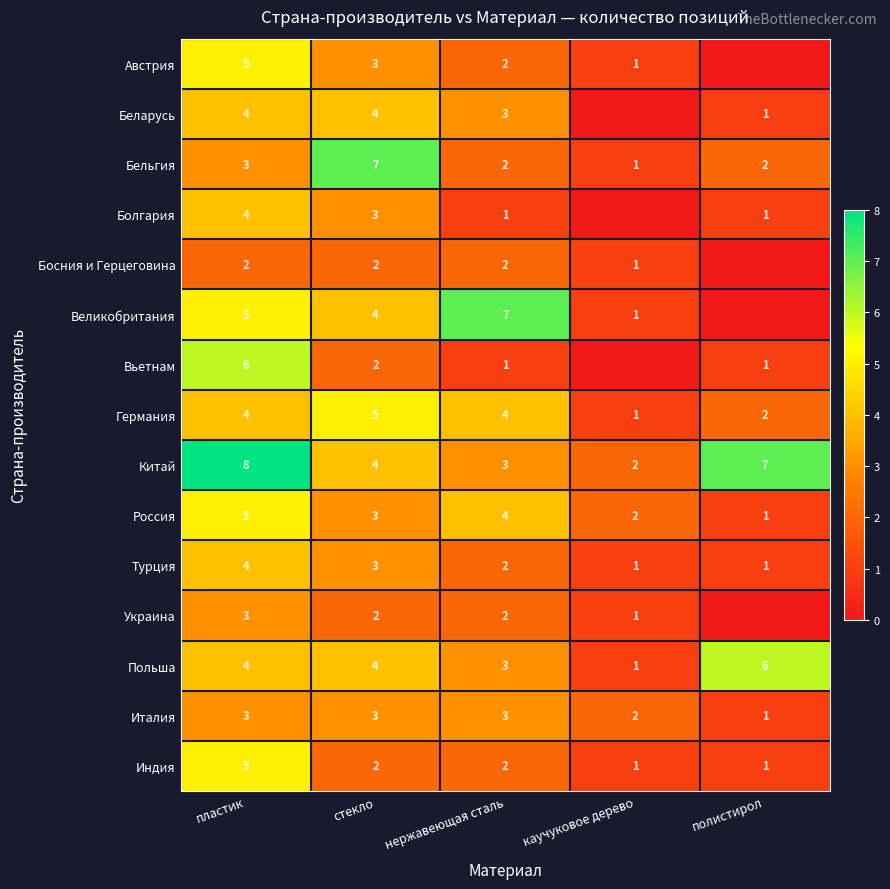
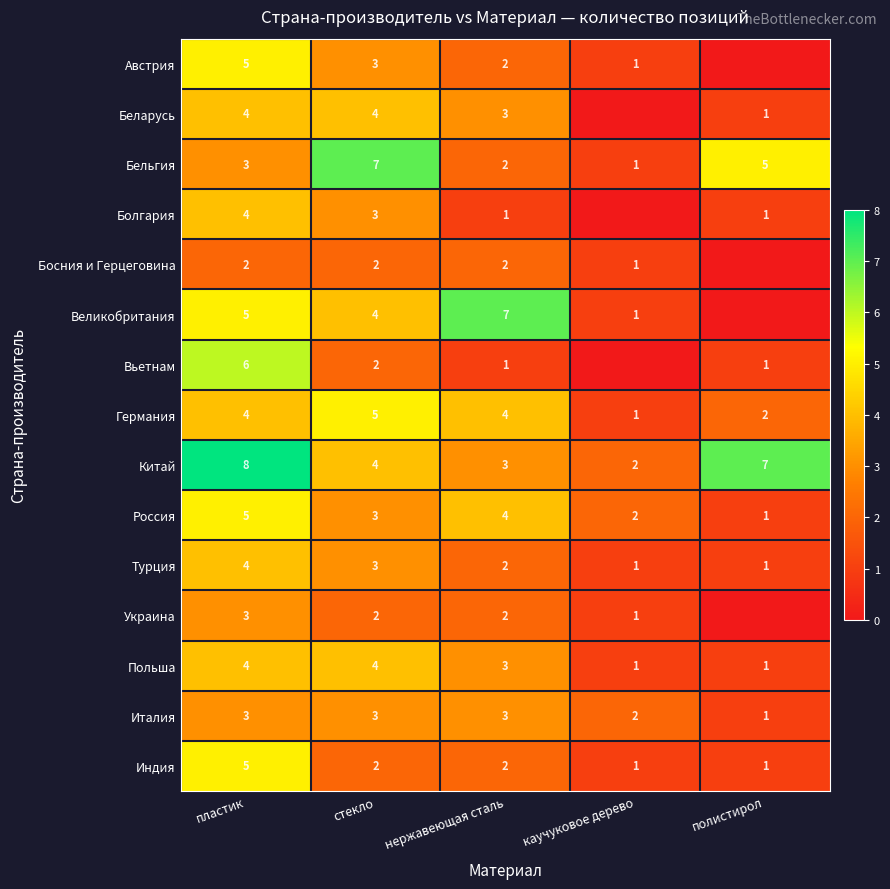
Бельгия, полистирол: 2 -> 5
Польша, полистирол: 6 -> 1
